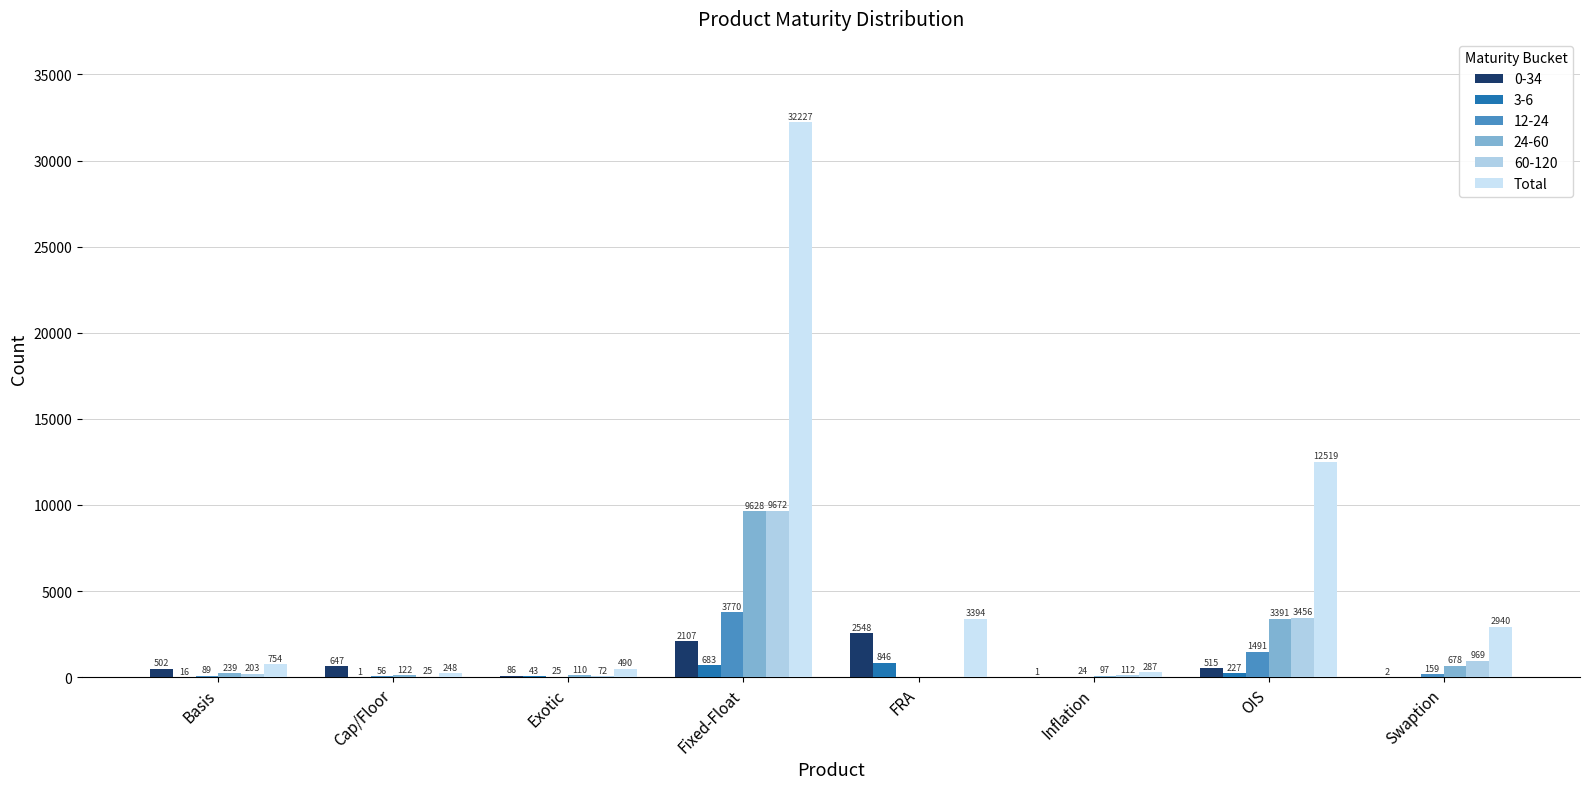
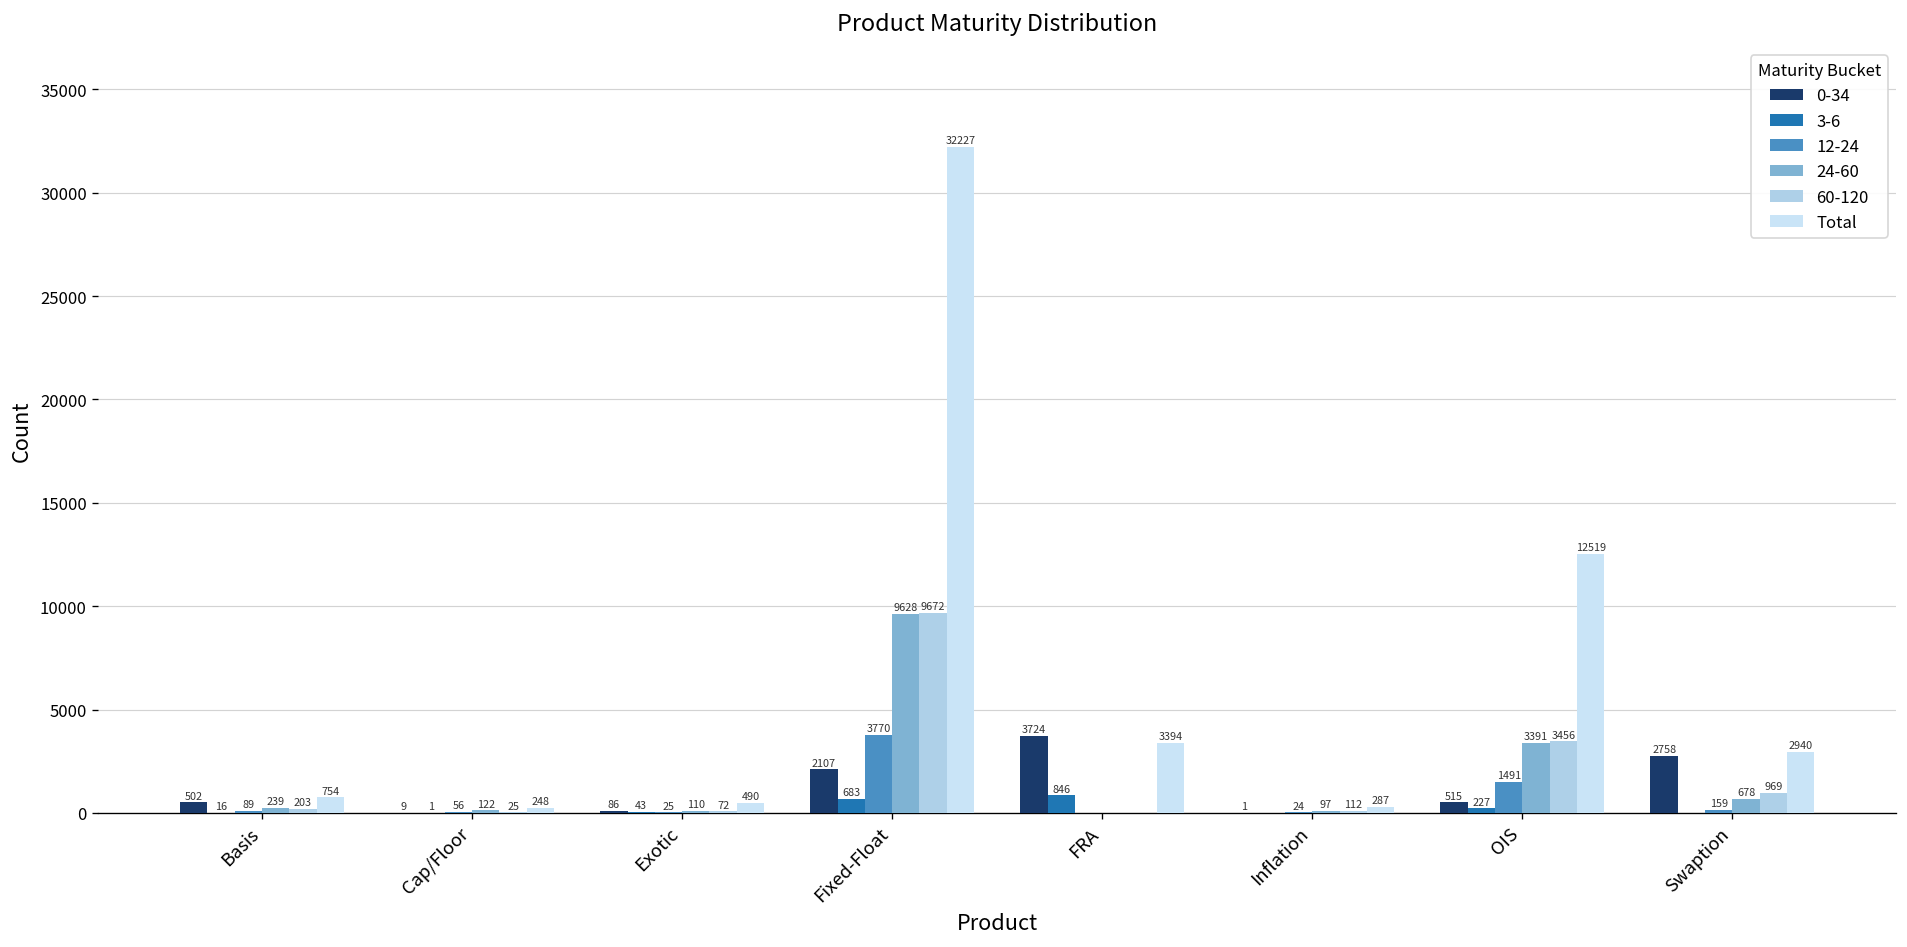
0-34, Cap/Floor: 647 -> 9
0-34, FRA: 2548 -> 3724
0-34, Swaption: 2 -> 2758
